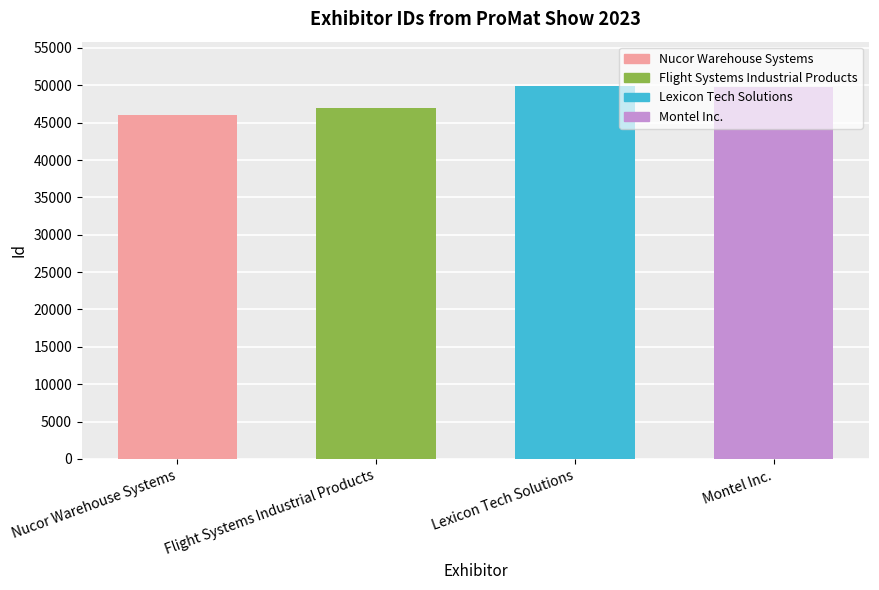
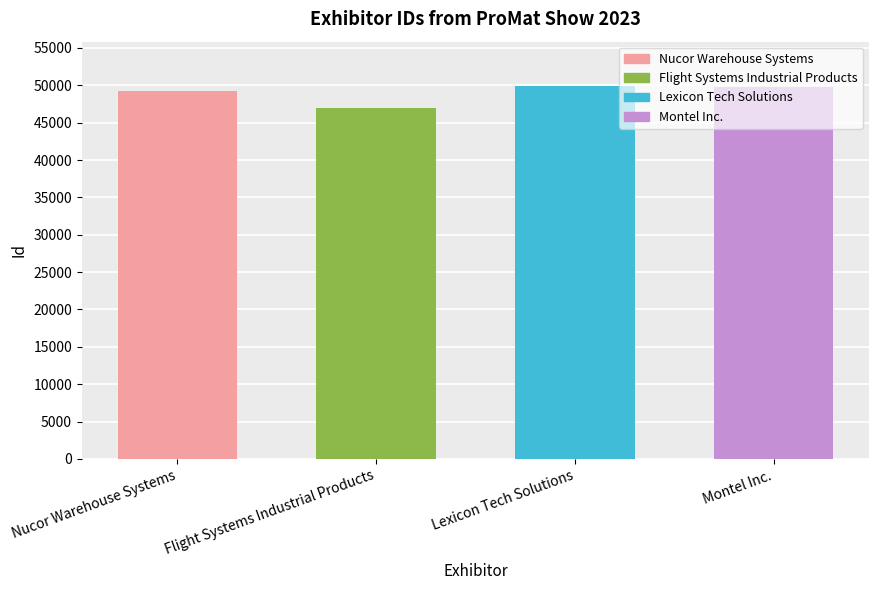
Nucor Warehouse Systems: 46000 -> 49000
